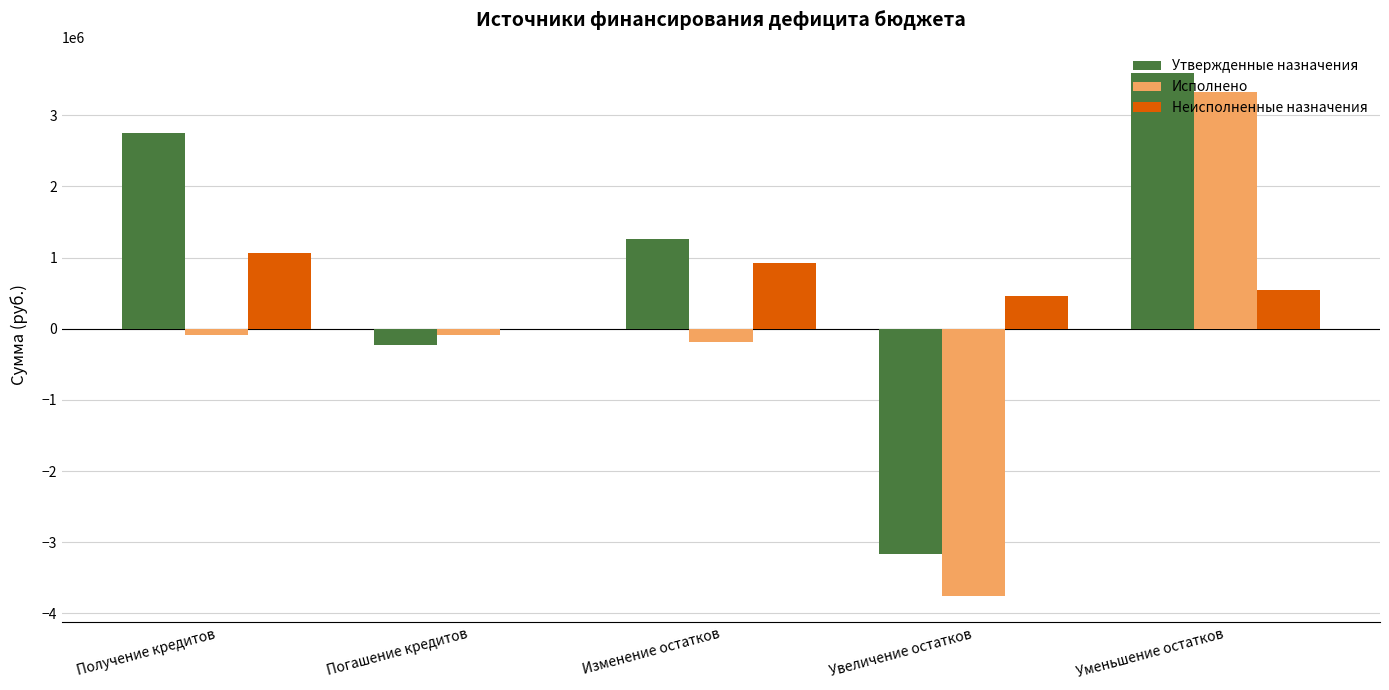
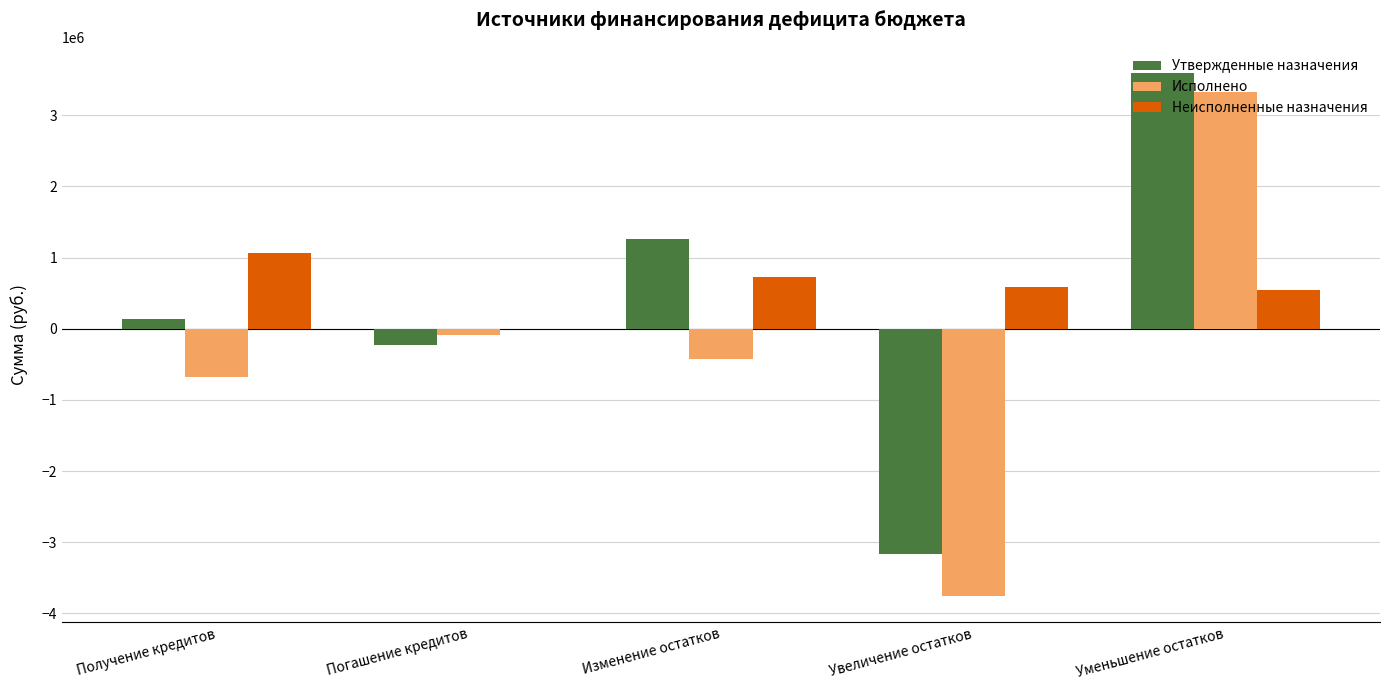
Утвержденные назначения, Получение кредитов: 2800000 -> 100000
Исполнено, Получение кредитов: -100000 -> -700000
Исполнено, Изменение остатков: -200000 -> -400000
Неисполненные назначения, Изменение остатков: 900000 -> 700000
Неисполненные назначения, Увеличение остатков: 500000 -> 600000
